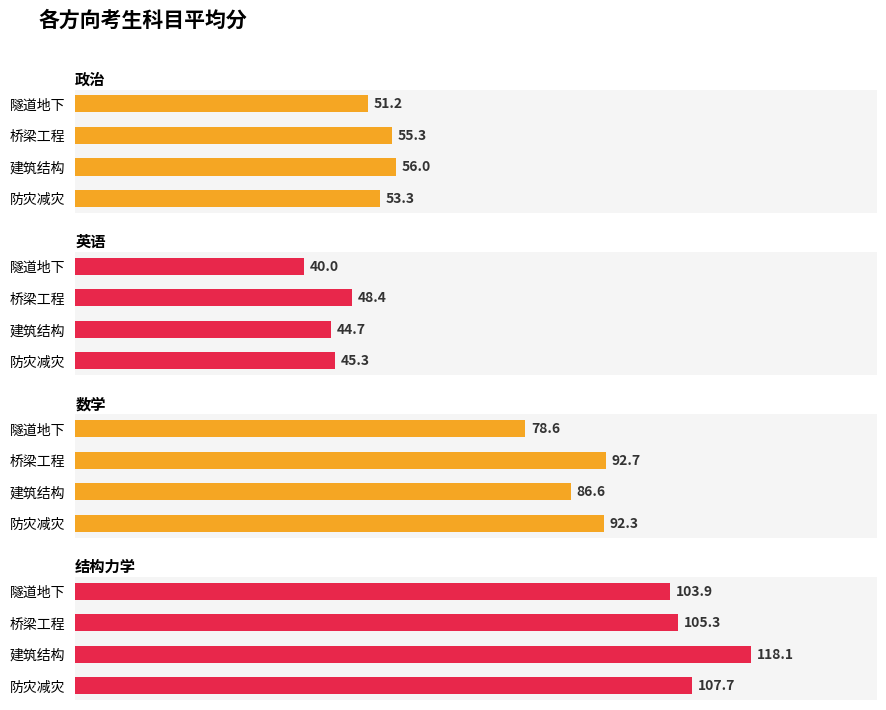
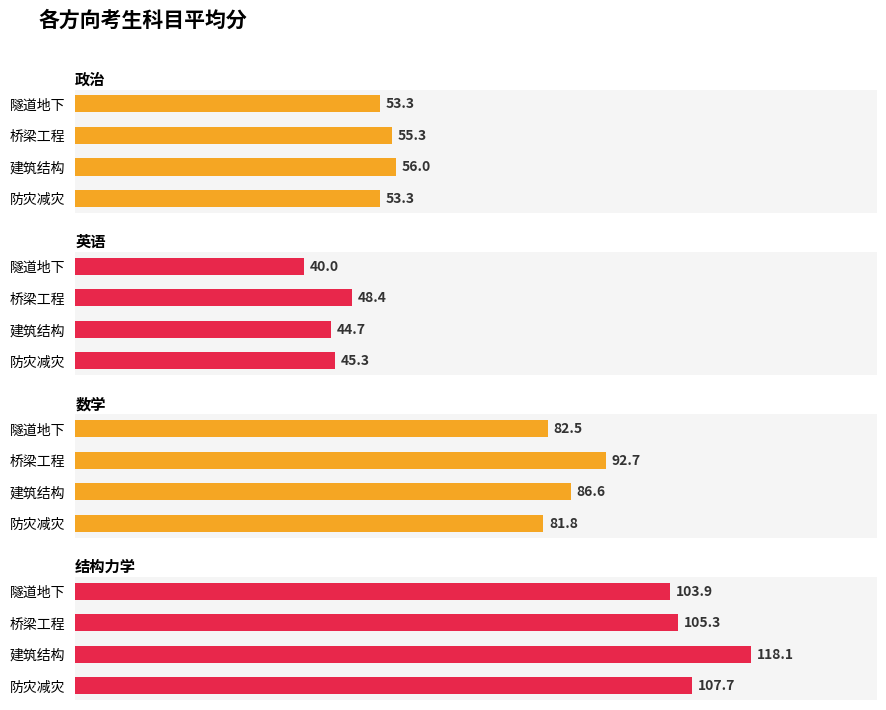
政治, 隧道地下: 51.2 -> 53.3
数学, 隧道地下: 78.6 -> 82.5
数学, 防灾减灾: 92.3 -> 81.8
